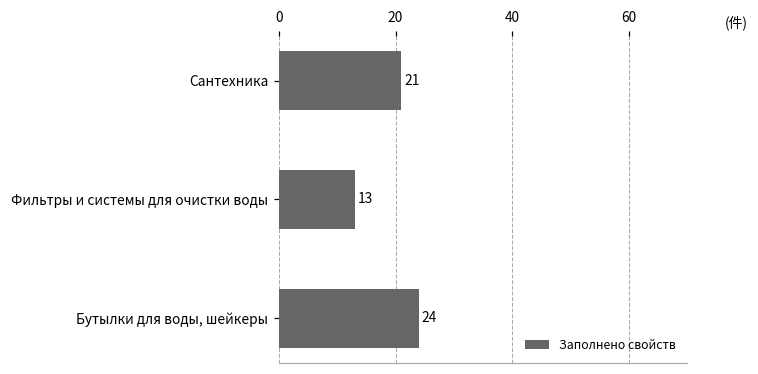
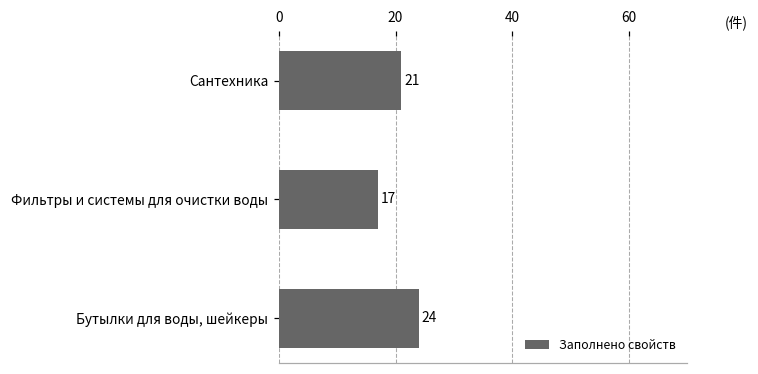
Фильтры и системы для очистки воды: 13 -> 17
